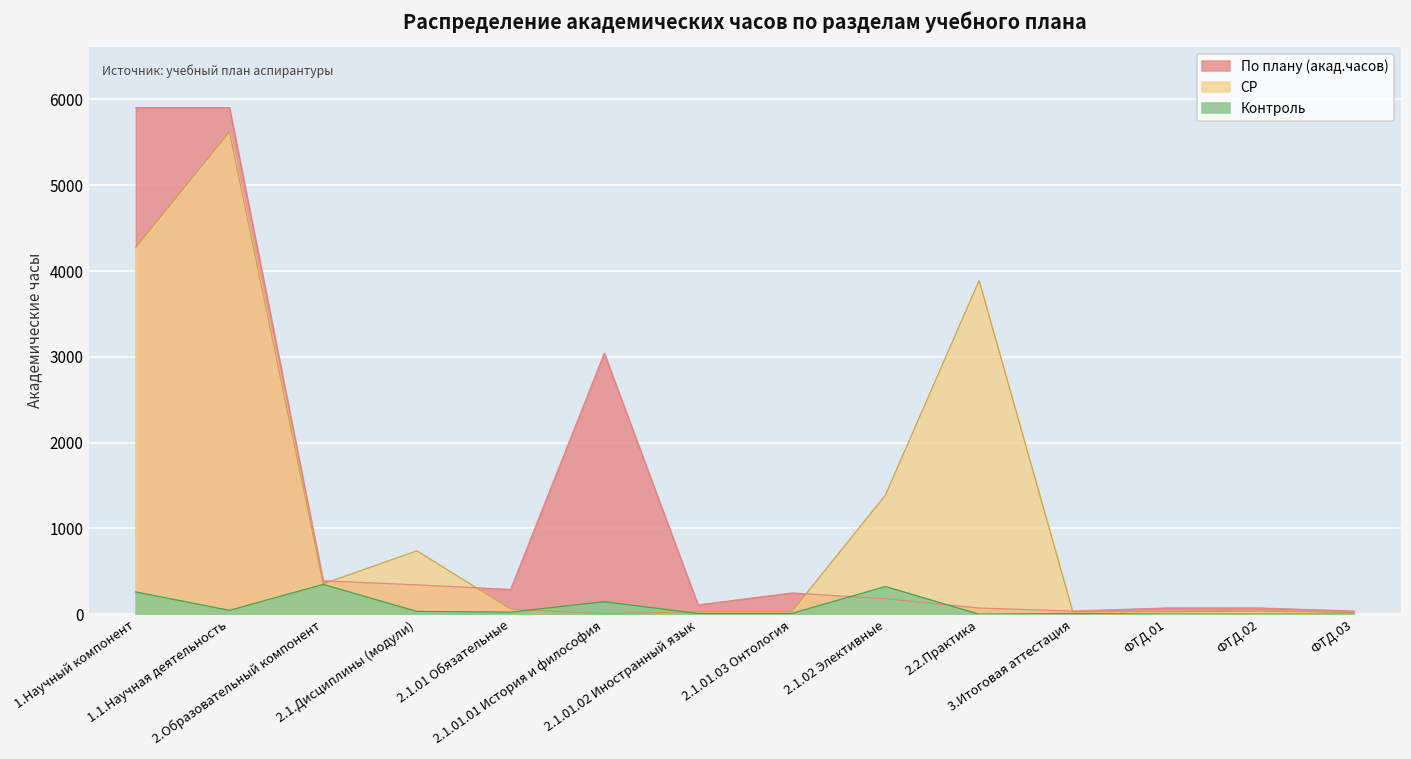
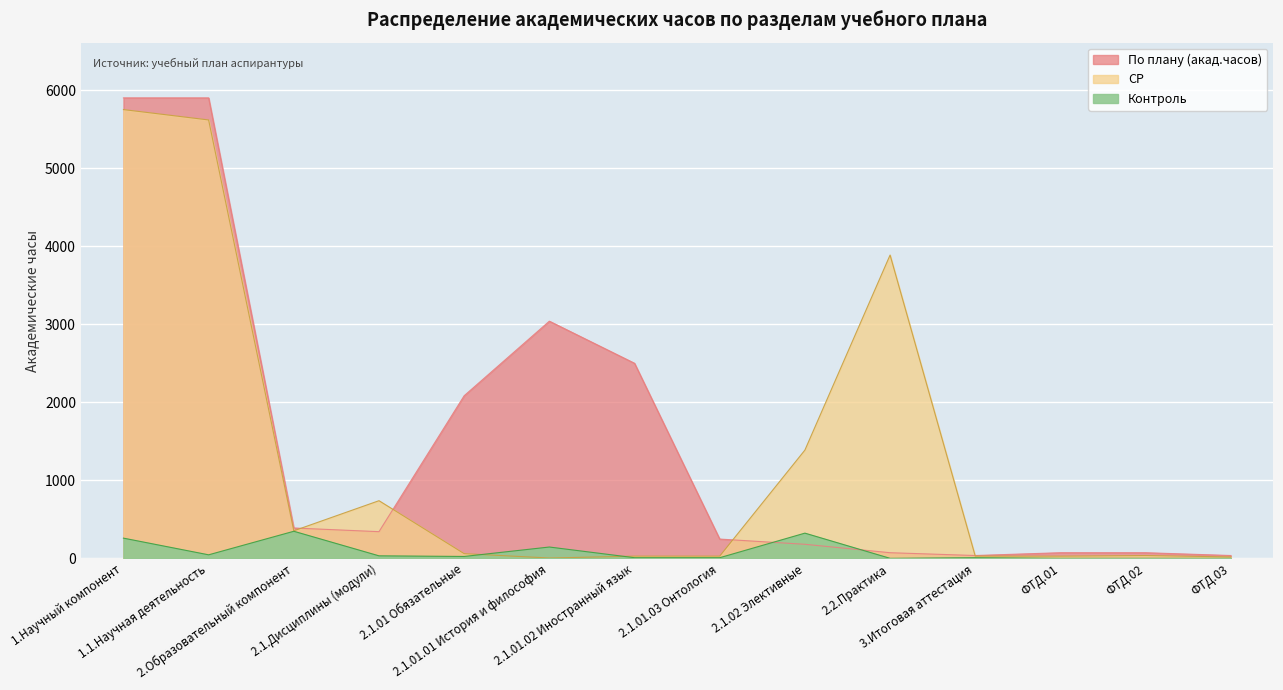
СР, 1.Научный компонент: 4300 -> 5800
По плану (акад.часов), 2.1.01 Обязательные: 300 -> 2100
По плану (акад.часов), 2.1.01.02 Иностранный язык: 100 -> 2500
